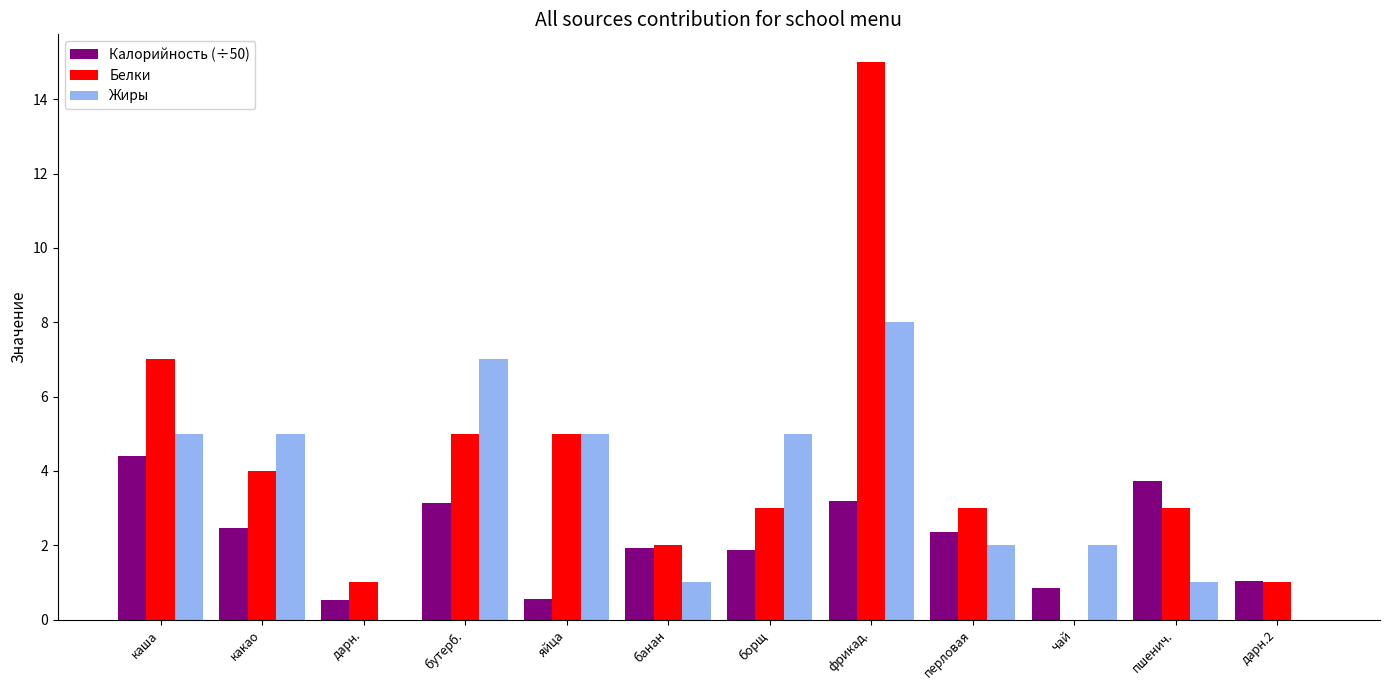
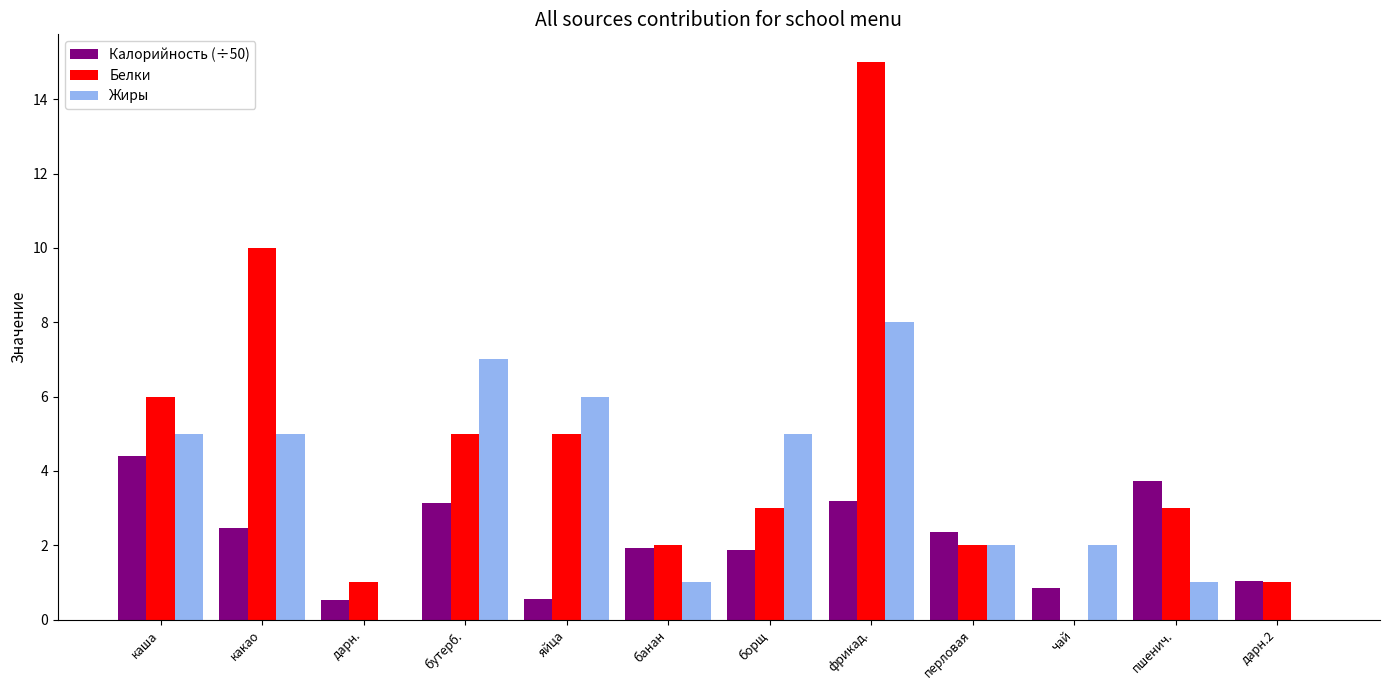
Белки, каша: 7 -> 6
Белки, какао: 4 -> 10
Жиры, яйца: 5 -> 6
Белки, перловая: 3 -> 2
